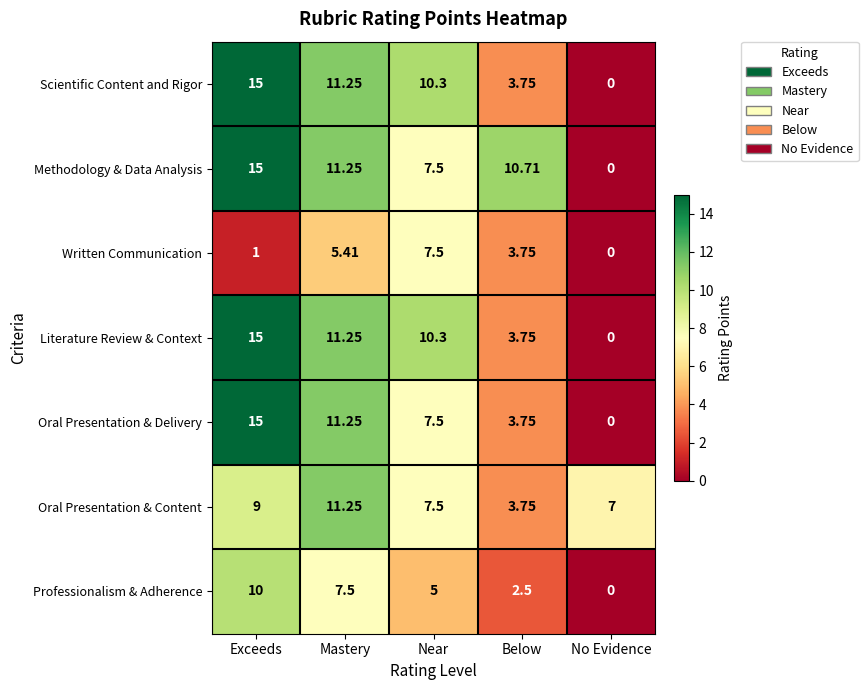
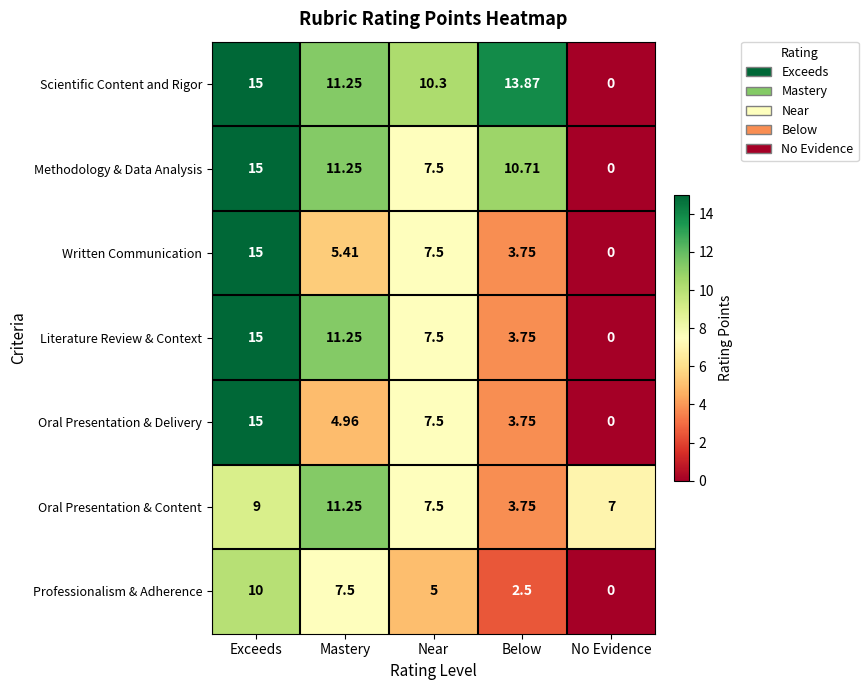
Scientific Content and Rigor, Below: 3.75 -> 13.87
Written Communication, Exceeds: 1 -> 15
Literature Review & Context, Near: 10.3 -> 7.5
Oral Presentation & Delivery, Mastery: 11.25 -> 4.96
